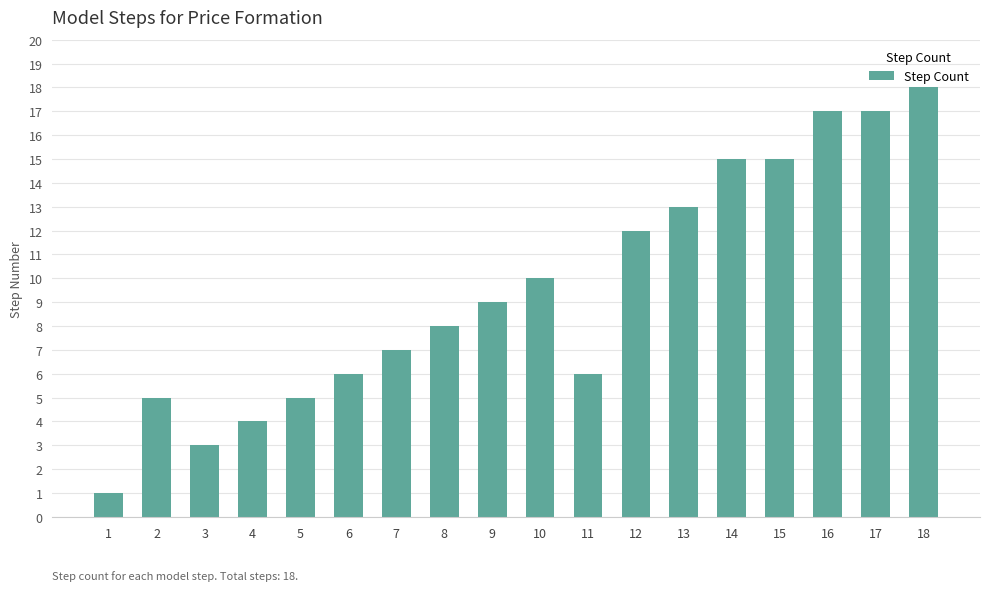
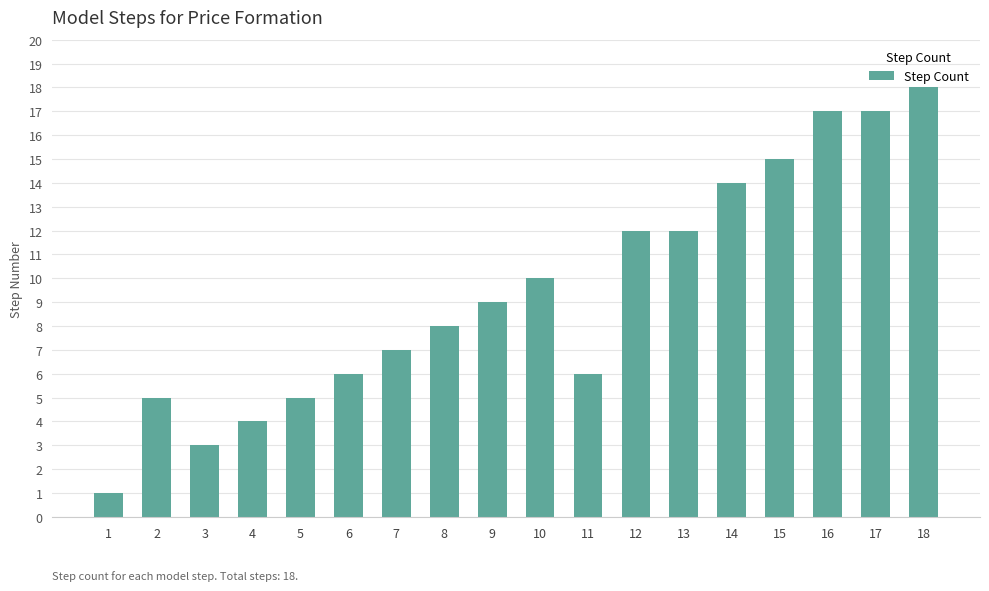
13: 13 -> 12
14: 15 -> 14
